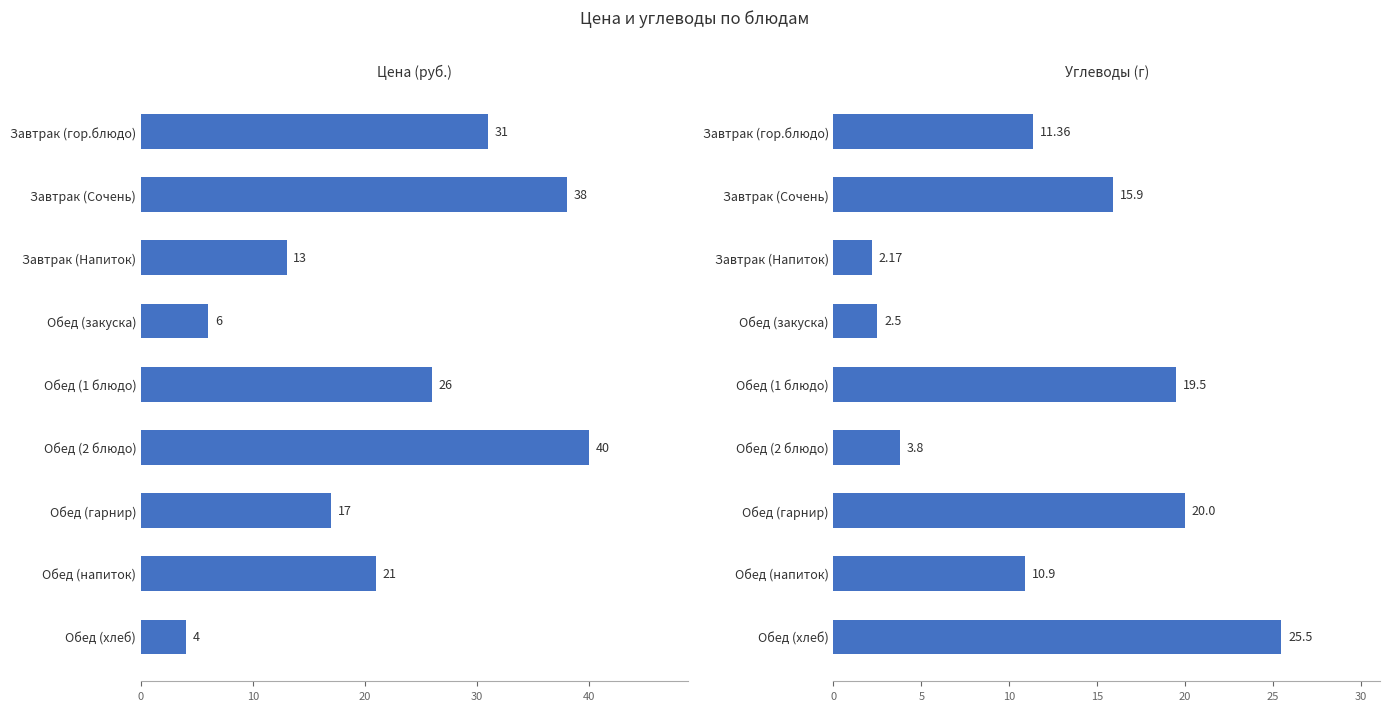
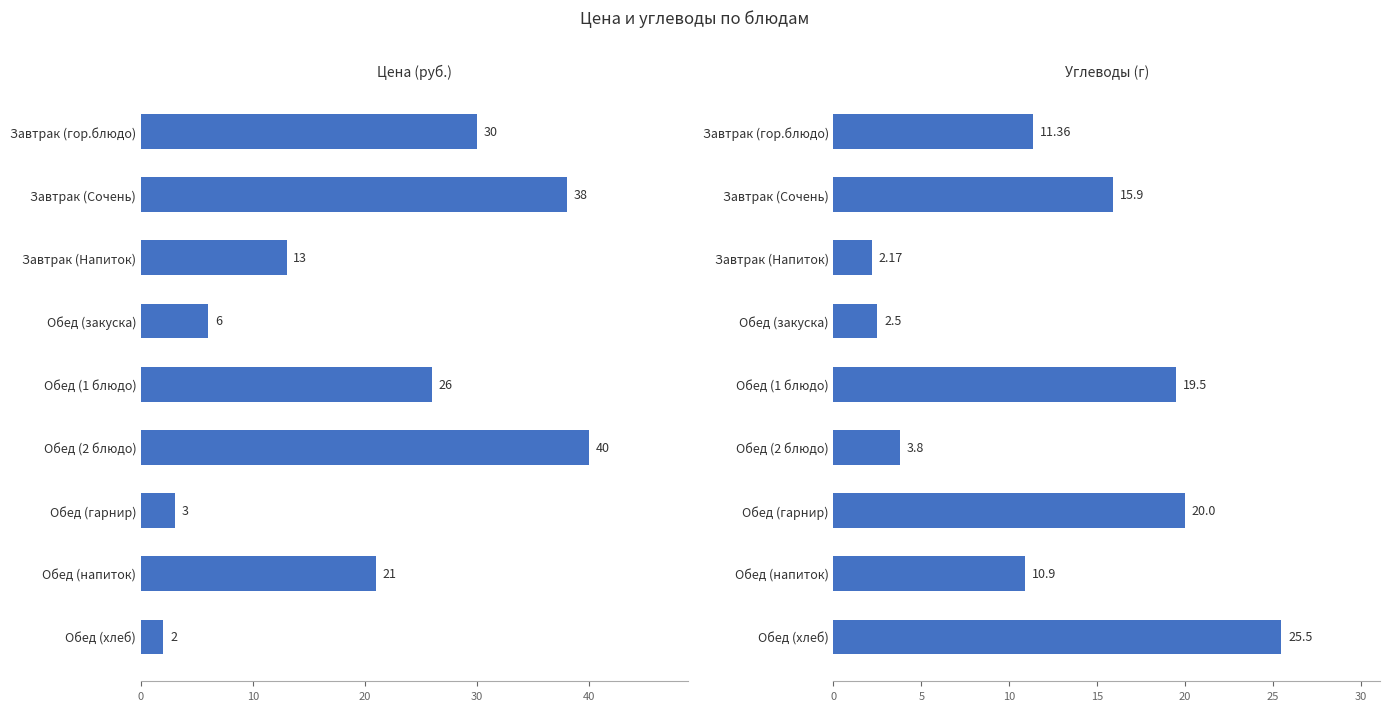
Цена (руб.), Завтрак (гор.блюдо): 31 -> 30
Цена (руб.), Обед (гарнир): 17 -> 3
Цена (руб.), Обед (хлеб): 4 -> 2
